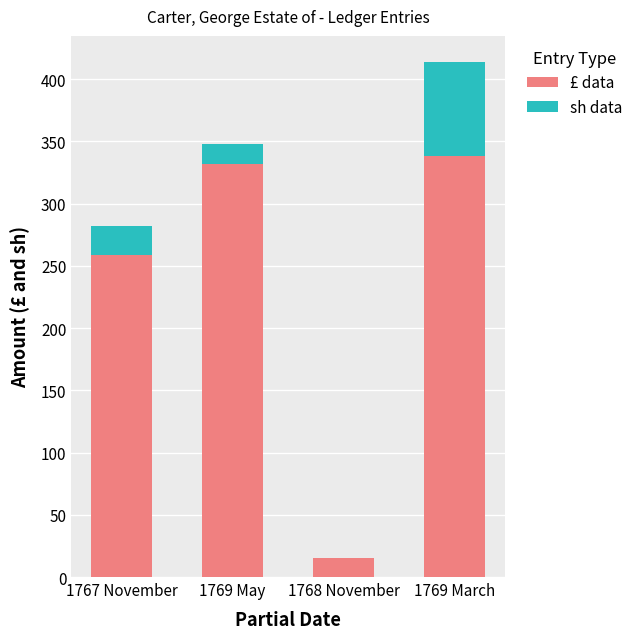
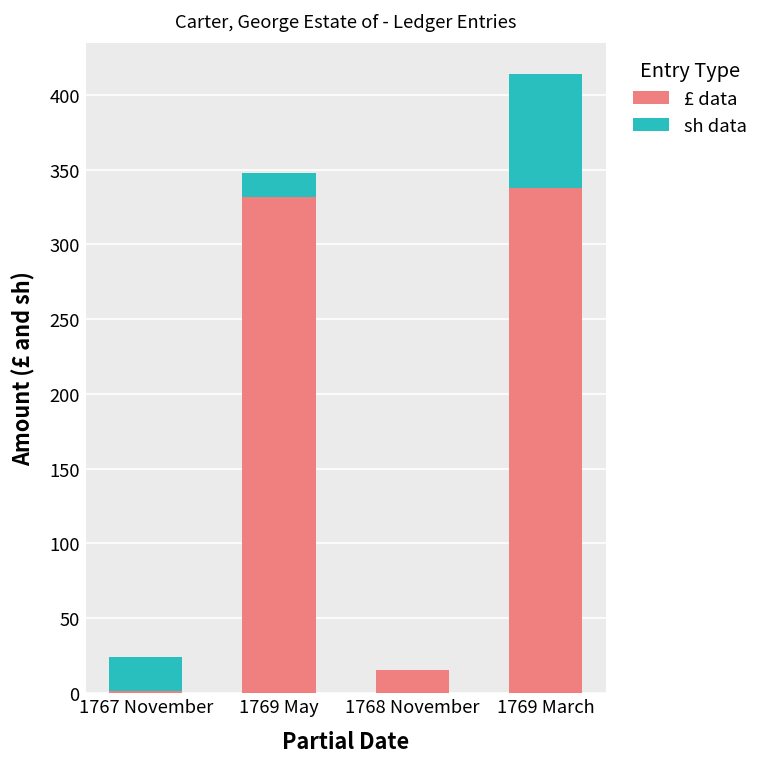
£ data, 1767 November: 259 -> 1
